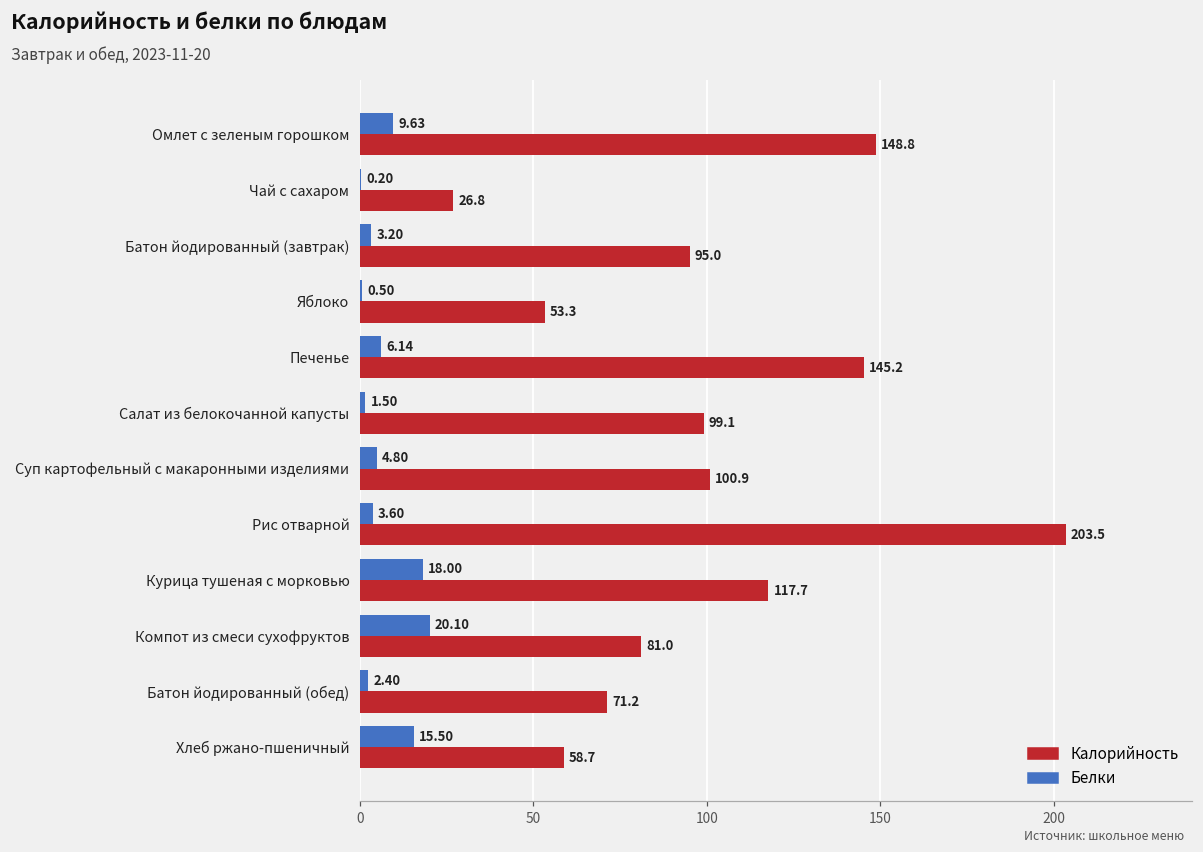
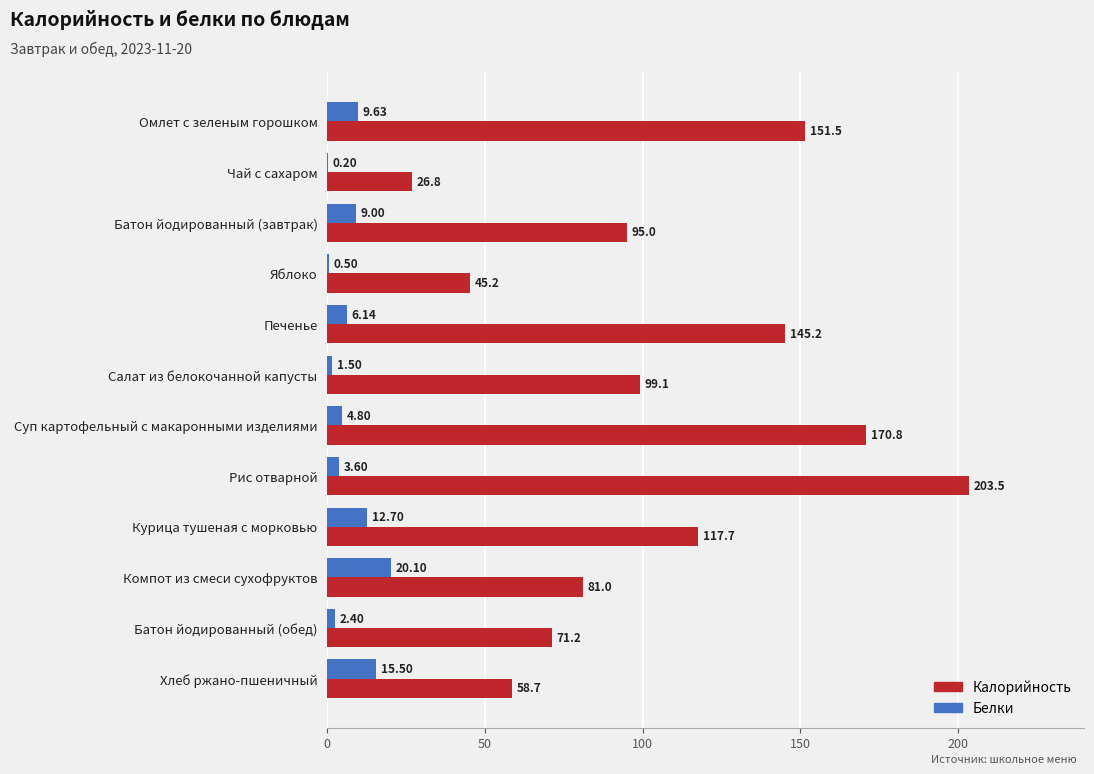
Калорийность, Омлет с зеленым горошком: 148.8 -> 151.5
Белки, Батон йодированный (завтрак): 3.20 -> 9.00
Калорийность, Яблоко: 53.3 -> 45.2
Калорийность, Суп картофельный с макаронными изделиями: 100.9 -> 170.8
Белки, Курица тушеная с морковью: 18.00 -> 12.70
